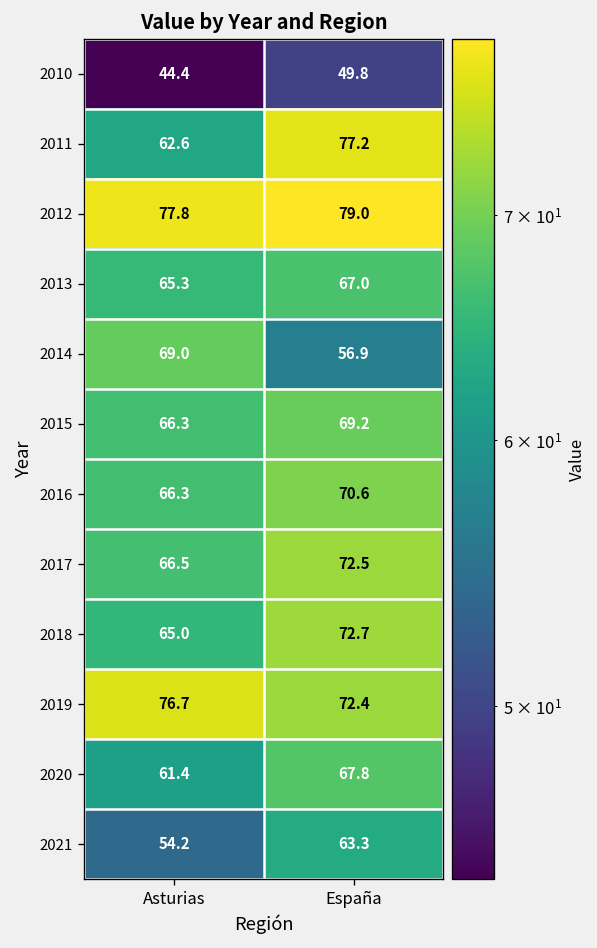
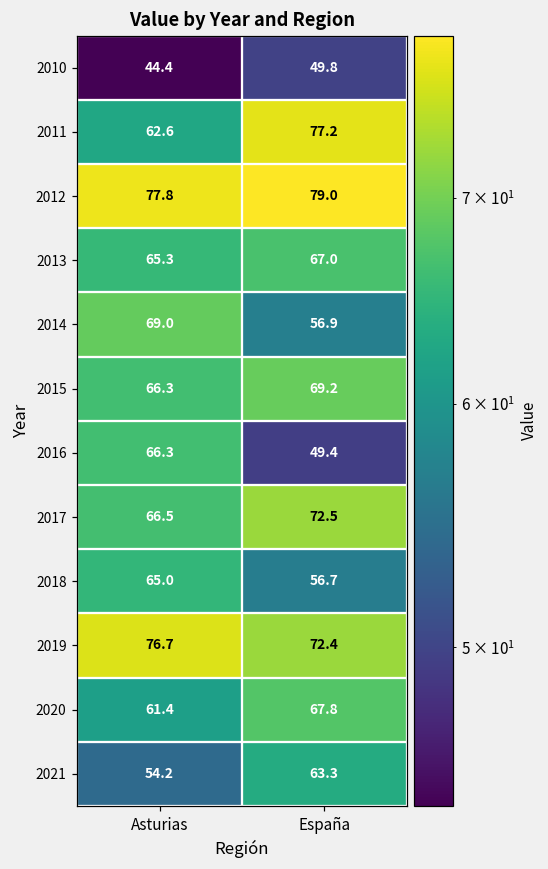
2016, España: 70.6 -> 49.4
2018, España: 72.7 -> 56.7
